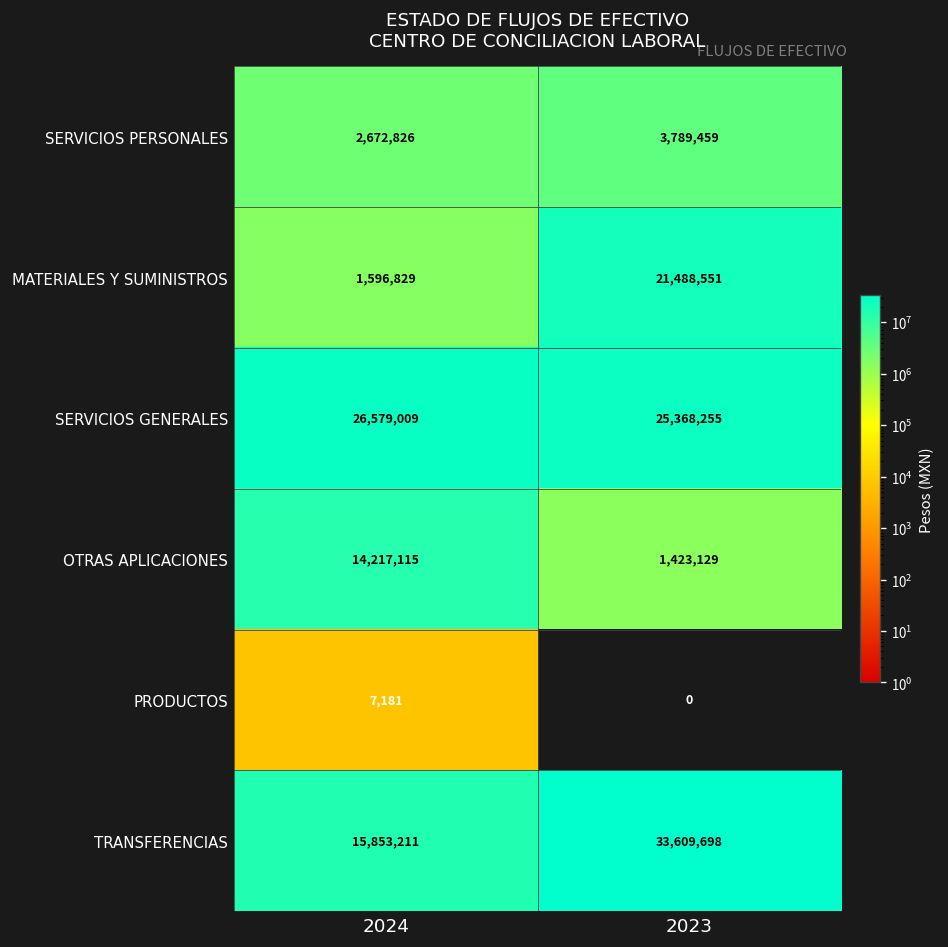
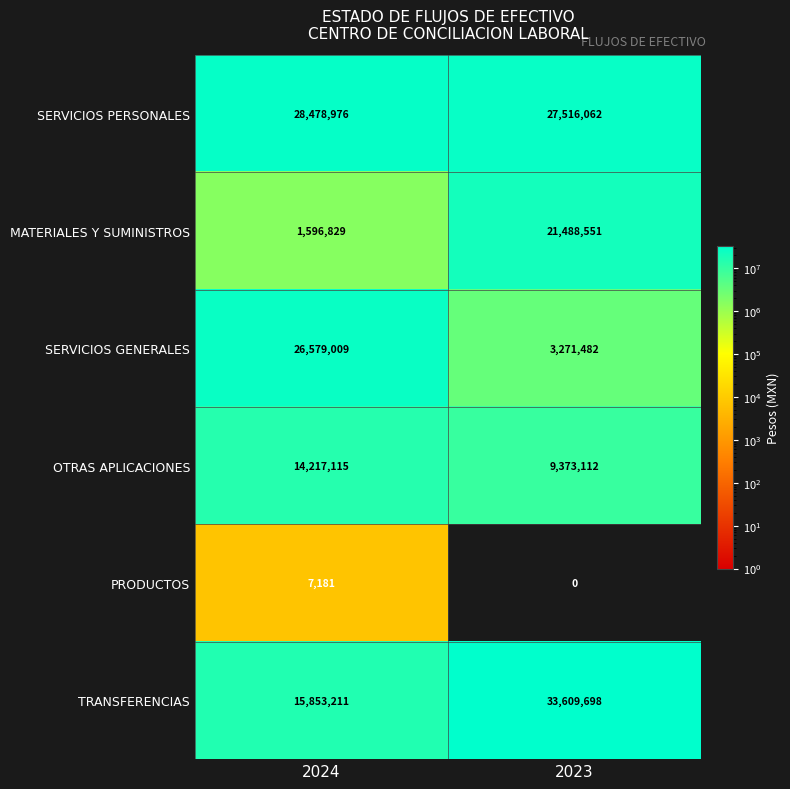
SERVICIOS PERSONALES, 2024: 2,672,826 -> 28,478,976
SERVICIOS PERSONALES, 2023: 3,789,459 -> 27,516,062
SERVICIOS GENERALES, 2023: 25,368,255 -> 3,271,482
OTRAS APLICACIONES, 2023: 1,423,129 -> 9,373,112
